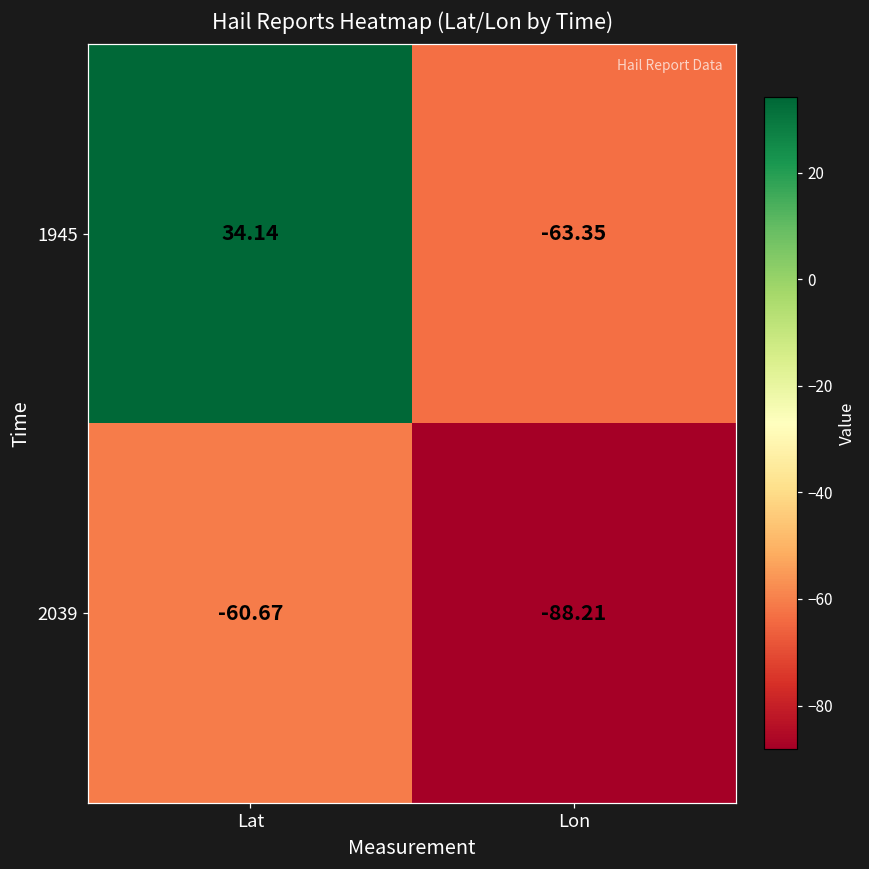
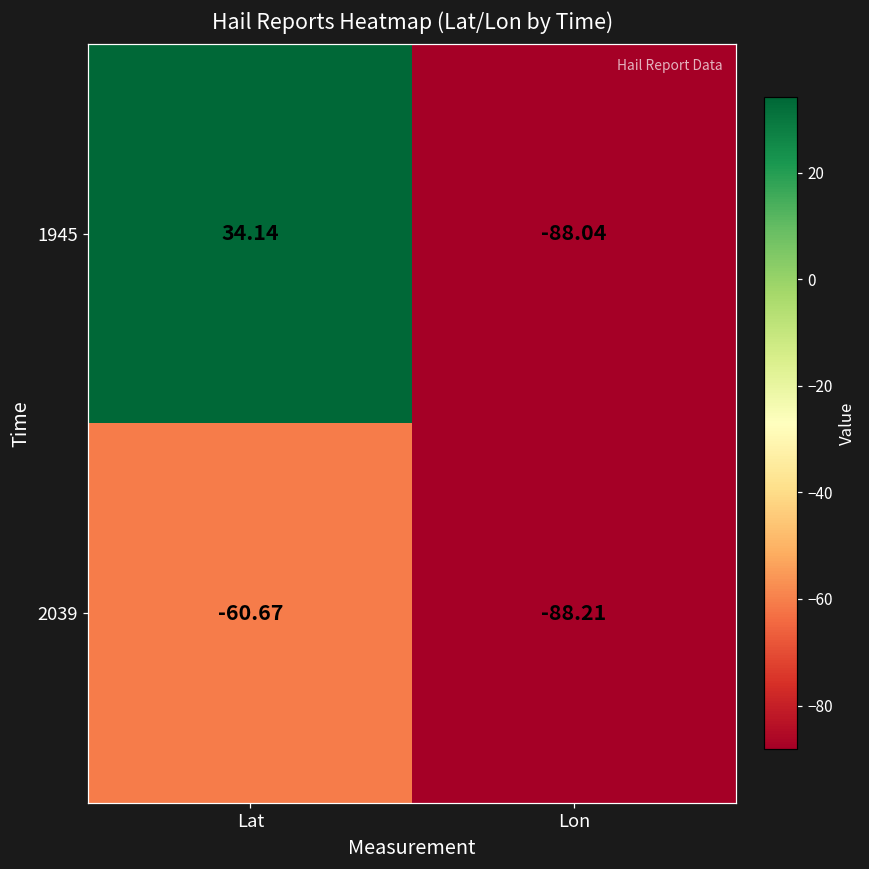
1945, Lon: -63.35 -> -88.04
